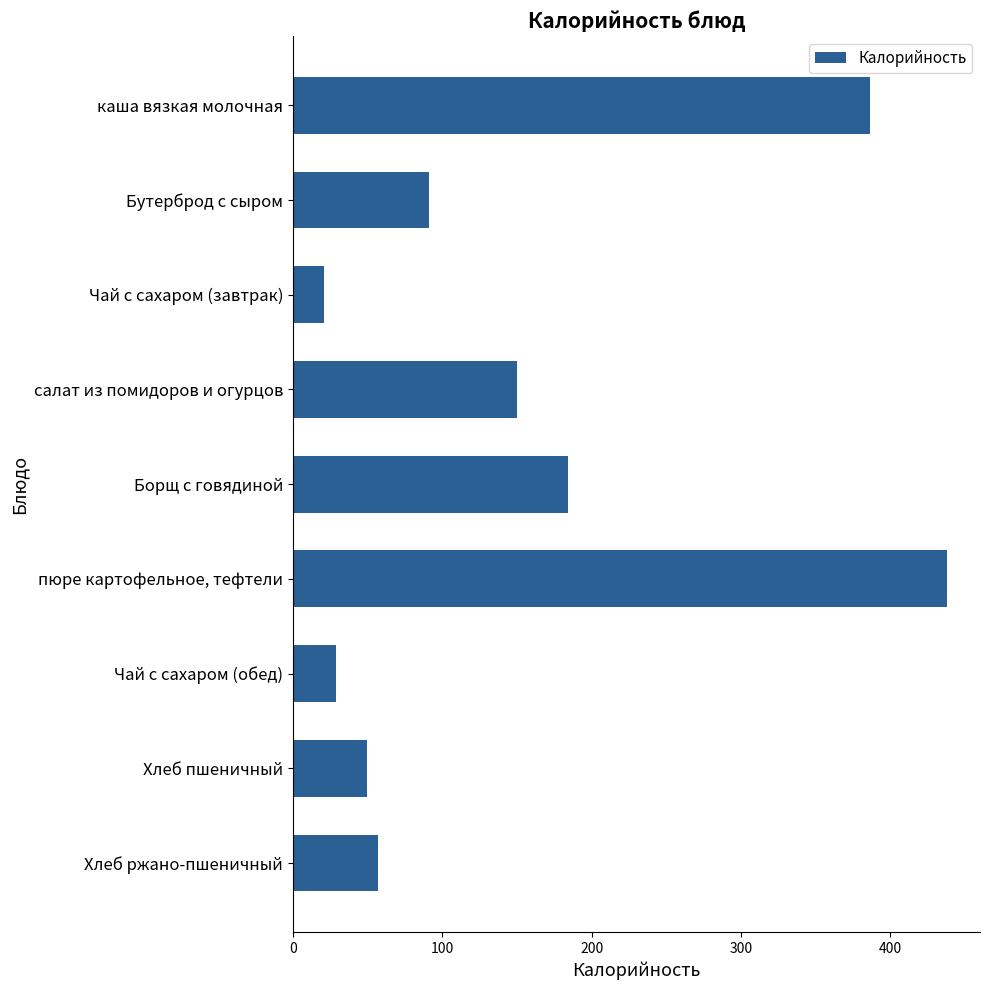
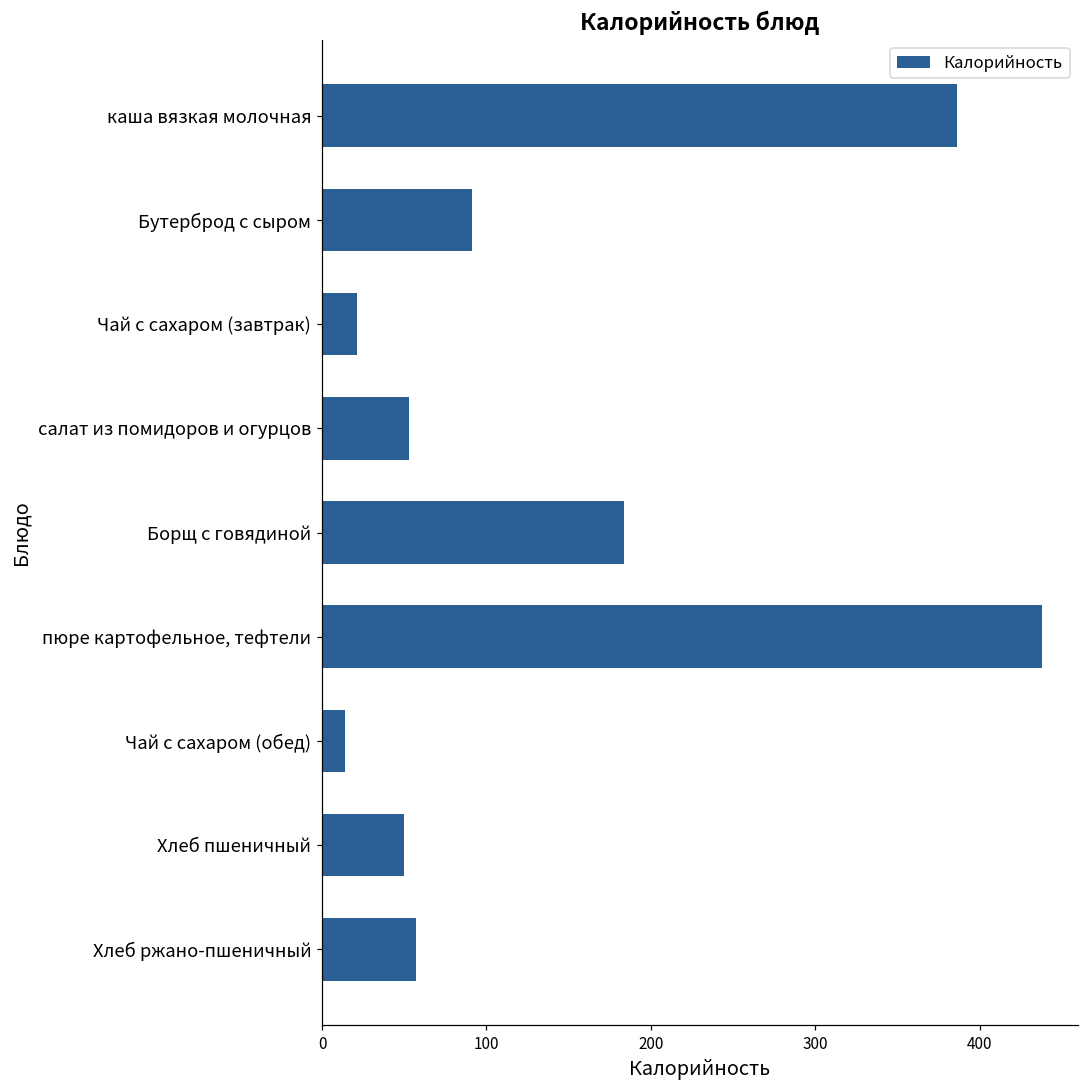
салат из помидоров и огурцов: 150 -> 53
Чай с сахаром (обед): 29 -> 14
